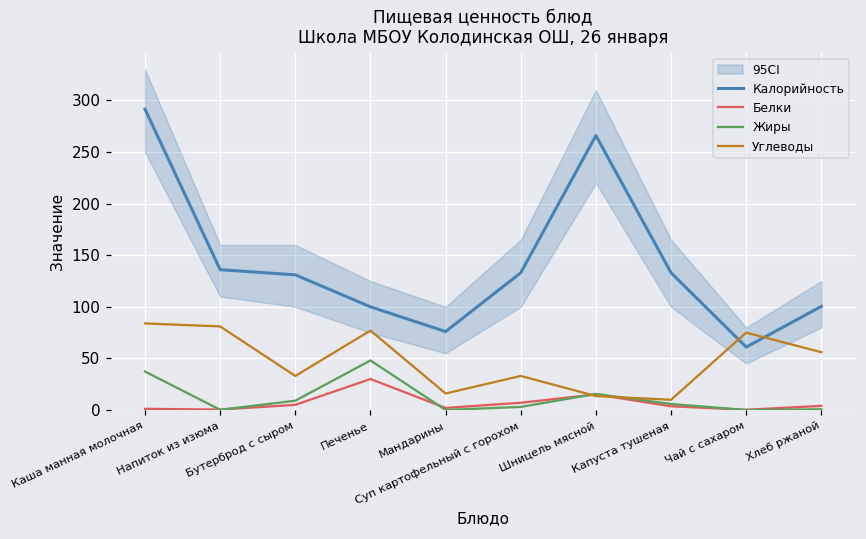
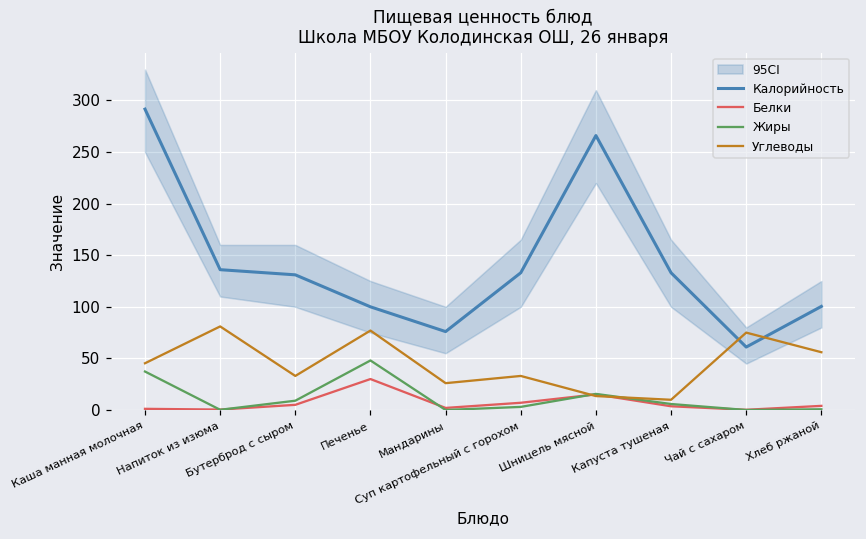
Углеводы, Каша манная молочная: 80 -> 50
Углеводы, Мандарины: 20 -> 30
